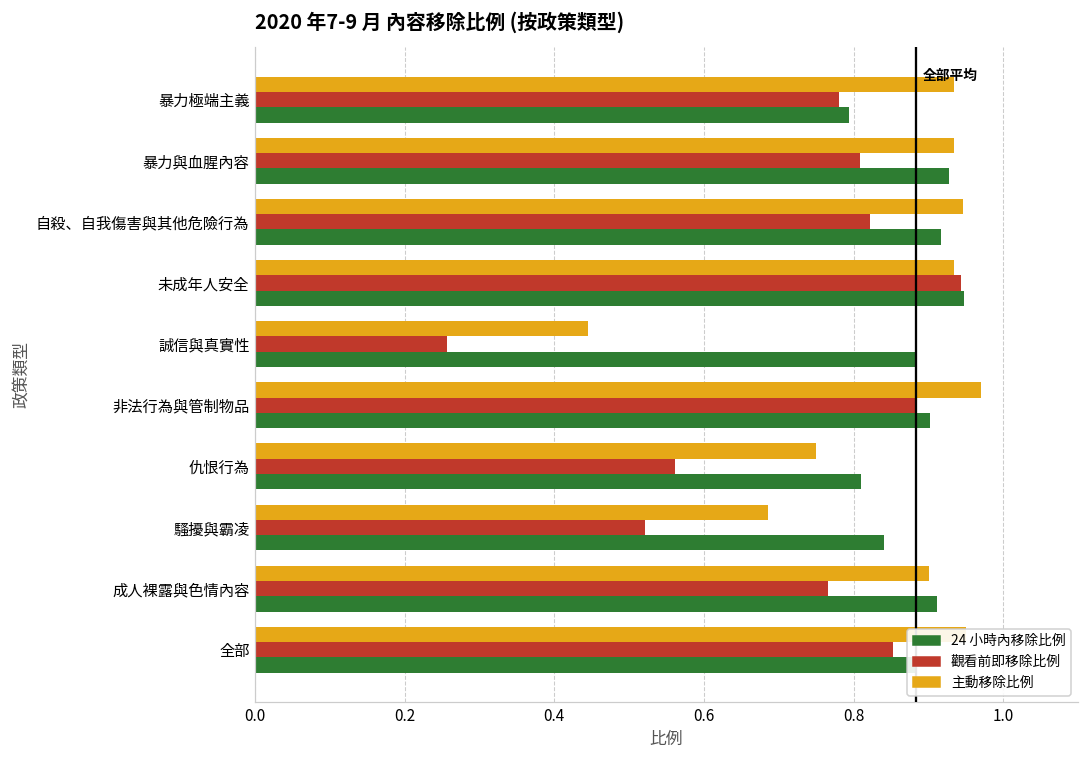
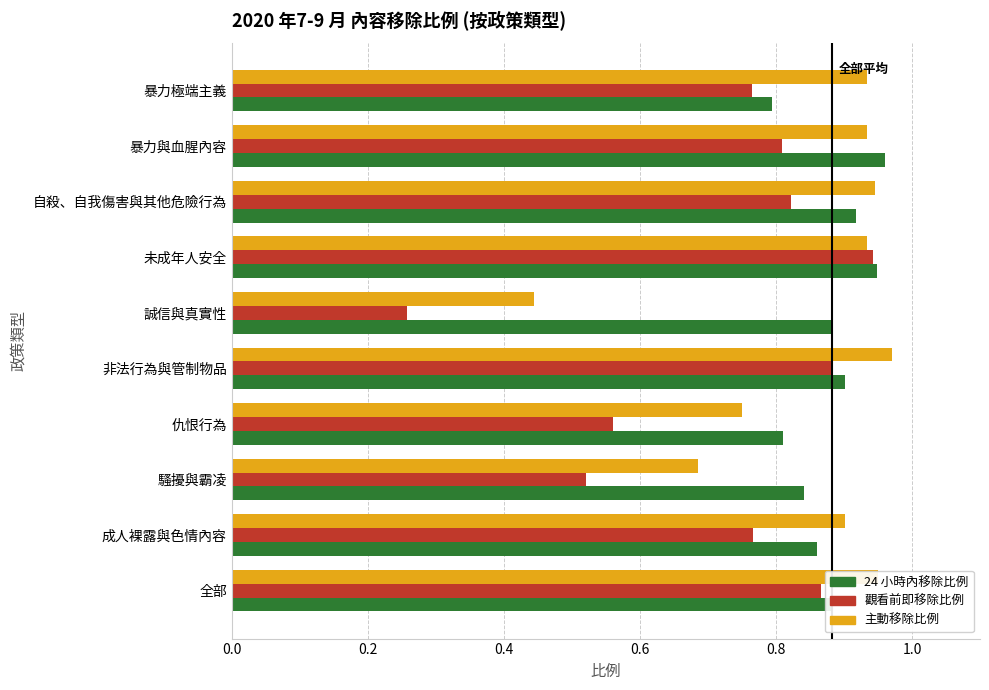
觀看前即移除比例, 暴力極端主義: 0.78 -> 0.77
24 小時內移除比例, 暴力與血腥內容: 0.93 -> 0.96
24 小時內移除比例, 成人裸露與色情內容: 0.91 -> 0.86
觀看前即移除比例, 全部: 0.85 -> 0.87
